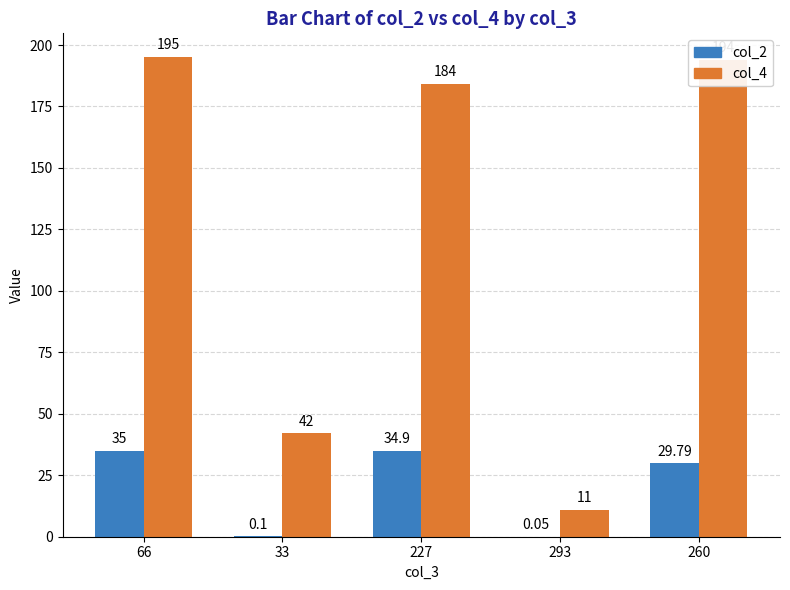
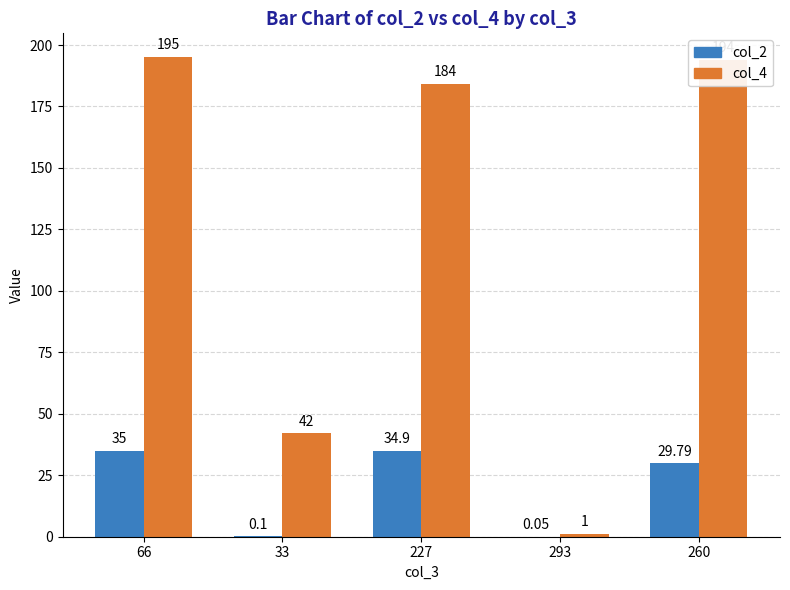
col_4, 293: 11 -> 1
